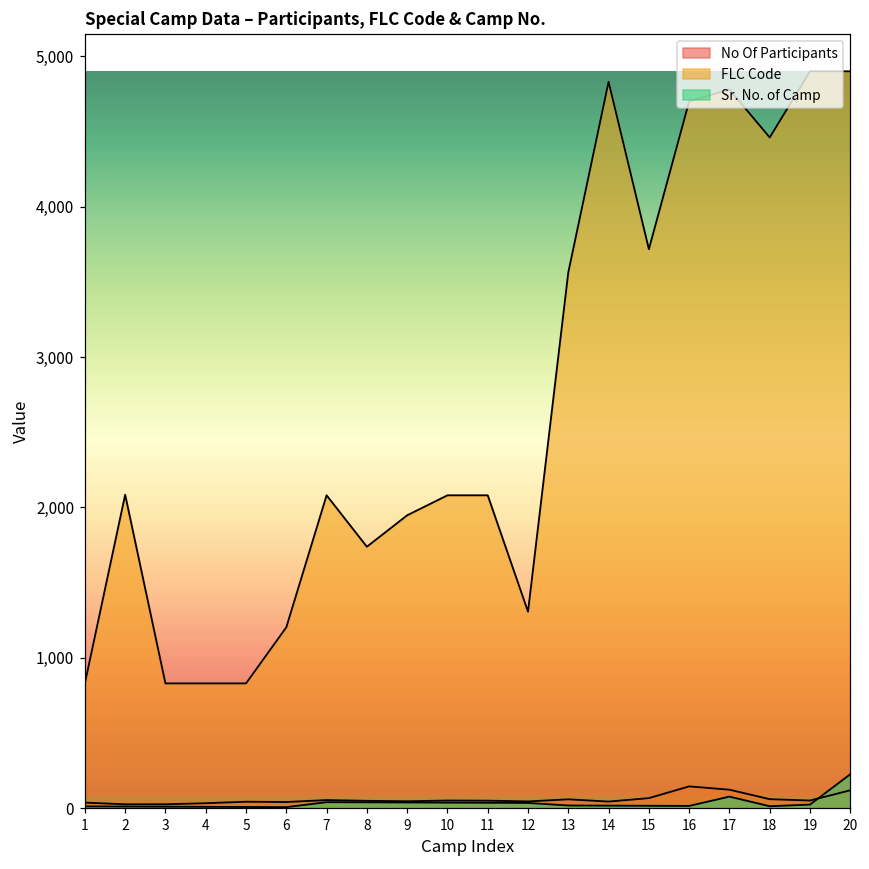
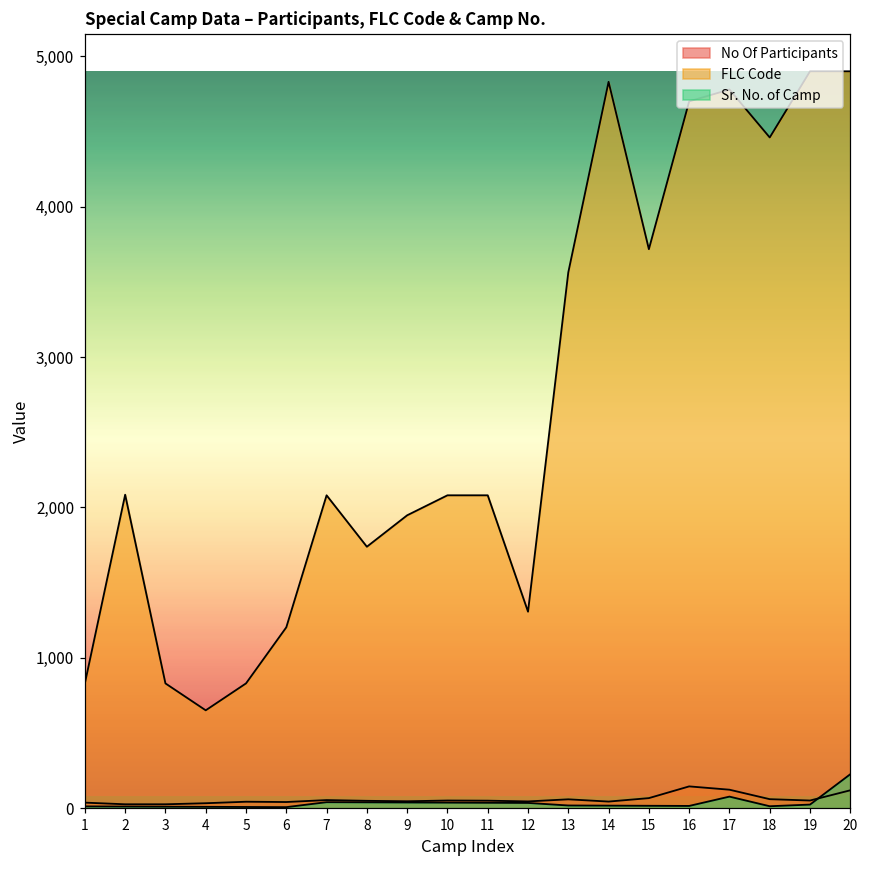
FLC Code, 4: 830 -> 650
